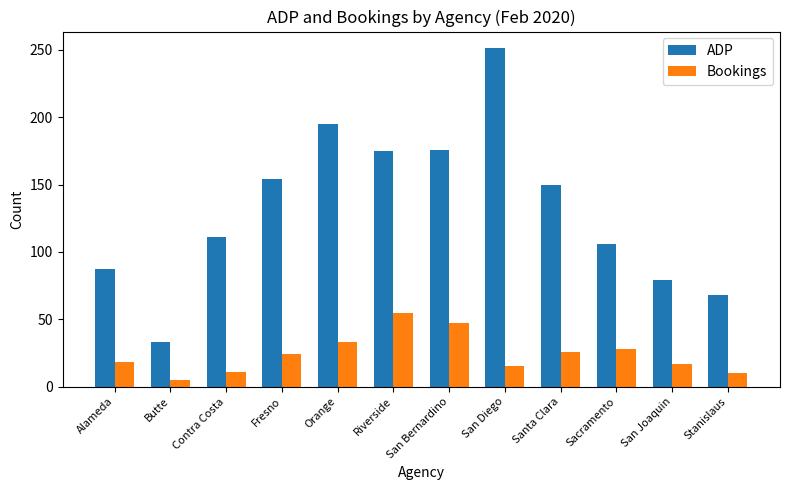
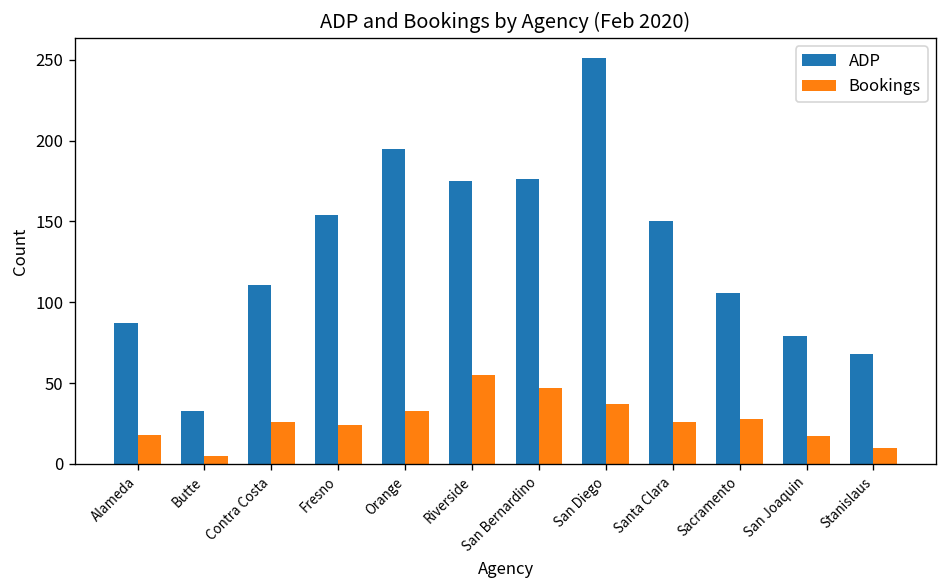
Bookings, Contra Costa: 11 -> 26
Bookings, San Diego: 15 -> 37
